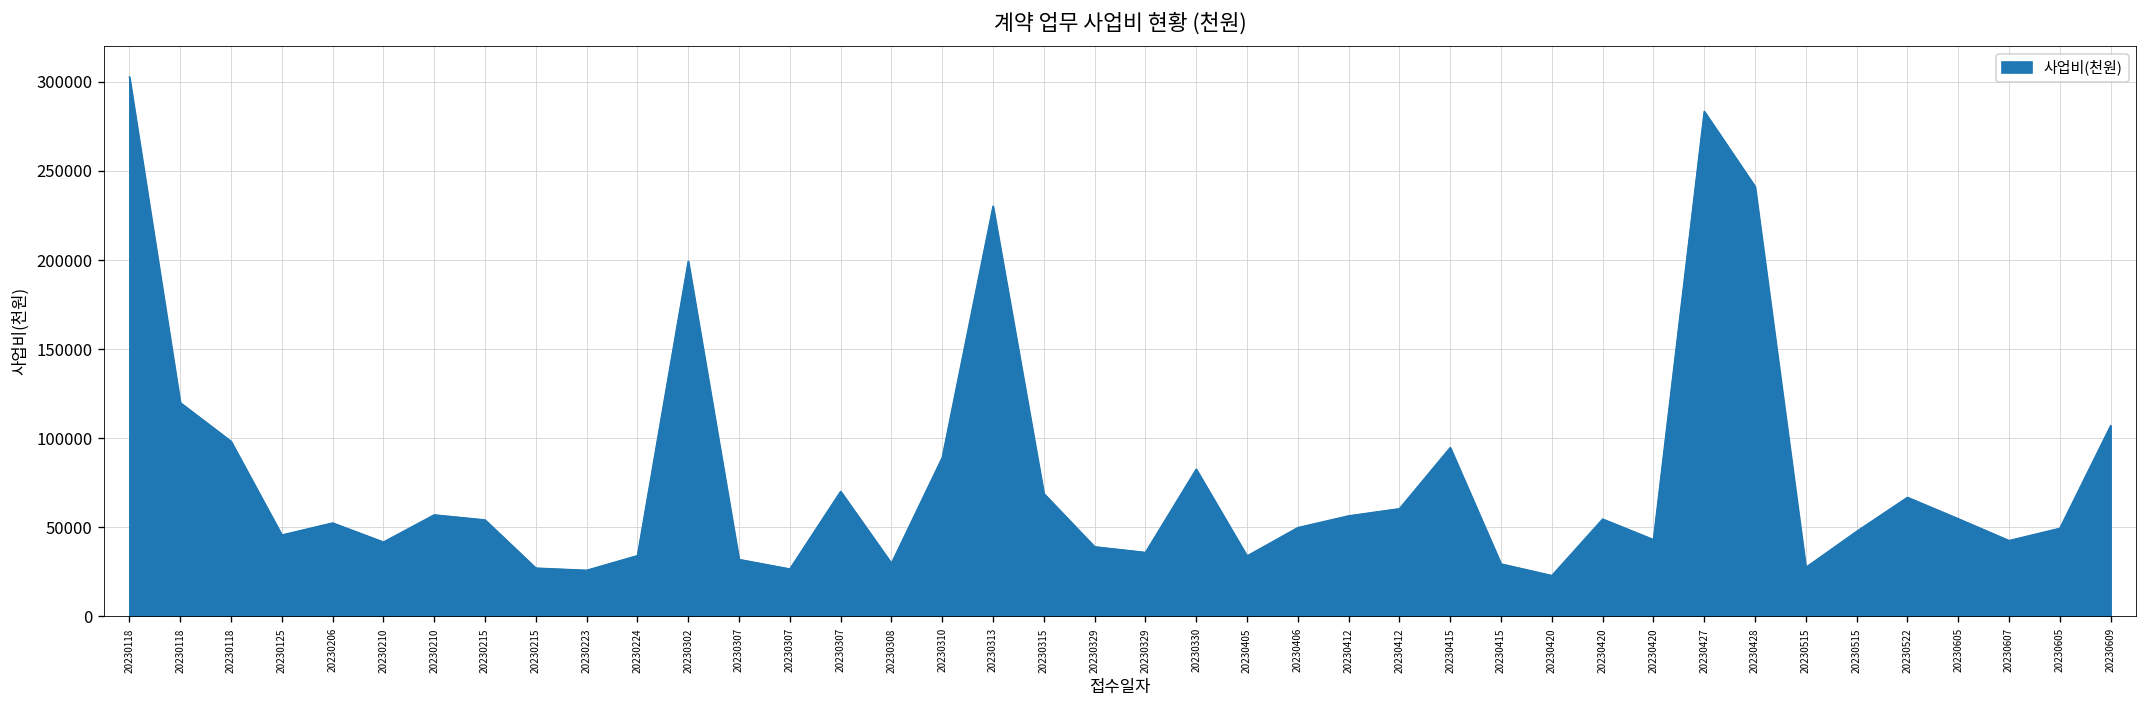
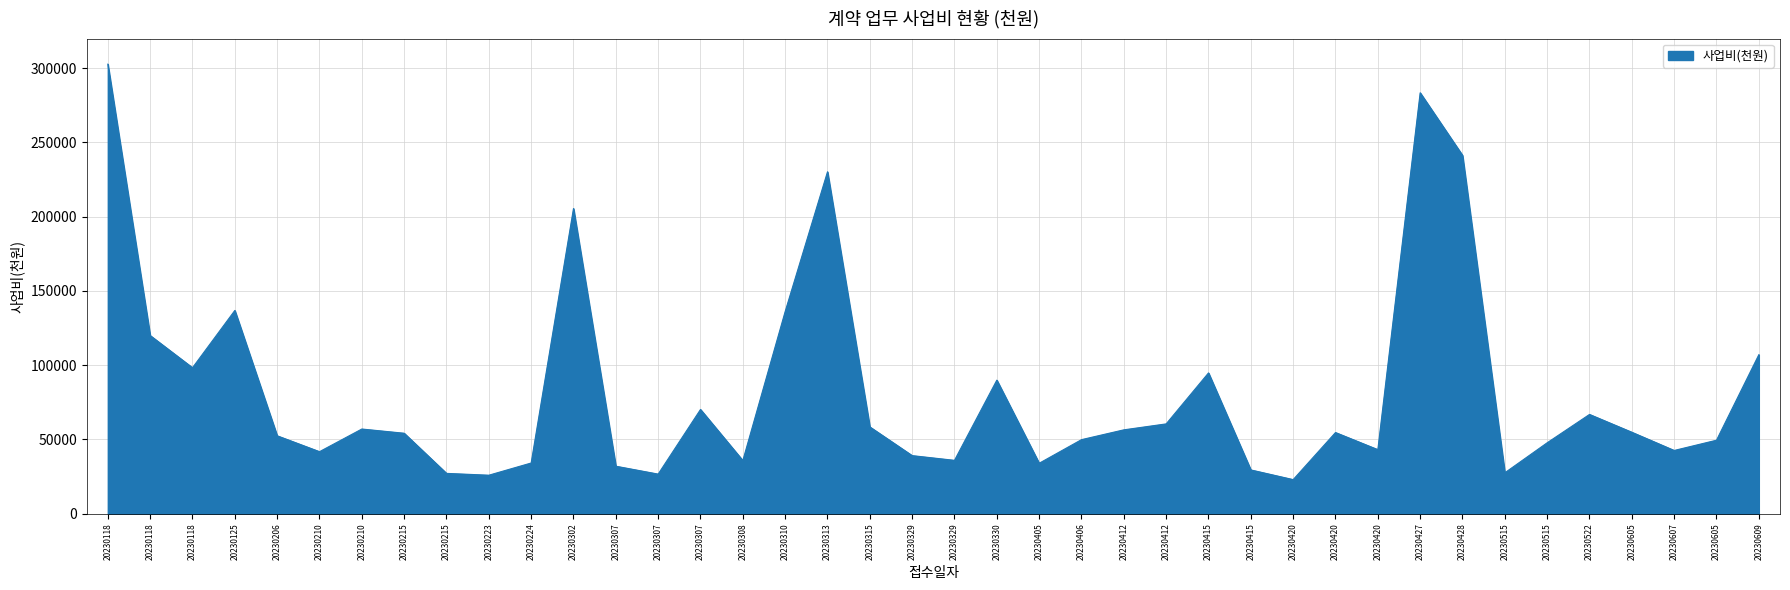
20230125: 46000 -> 137000
20230302: 199000 -> 206000
20230308: 30000 -> 36000
20230310: 89000 -> 136000
20230315: 69000 -> 58000
20230330: 83000 -> 90000
